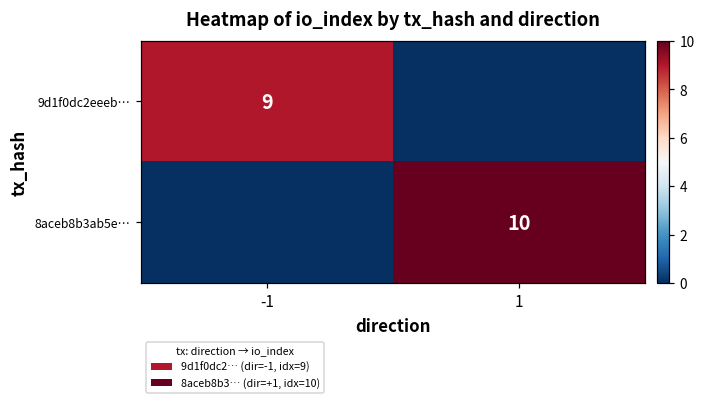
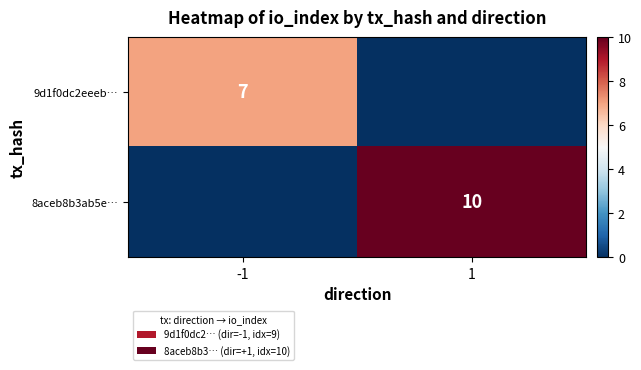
9d1f0dc2eeeb…, -1: 9 -> 7
